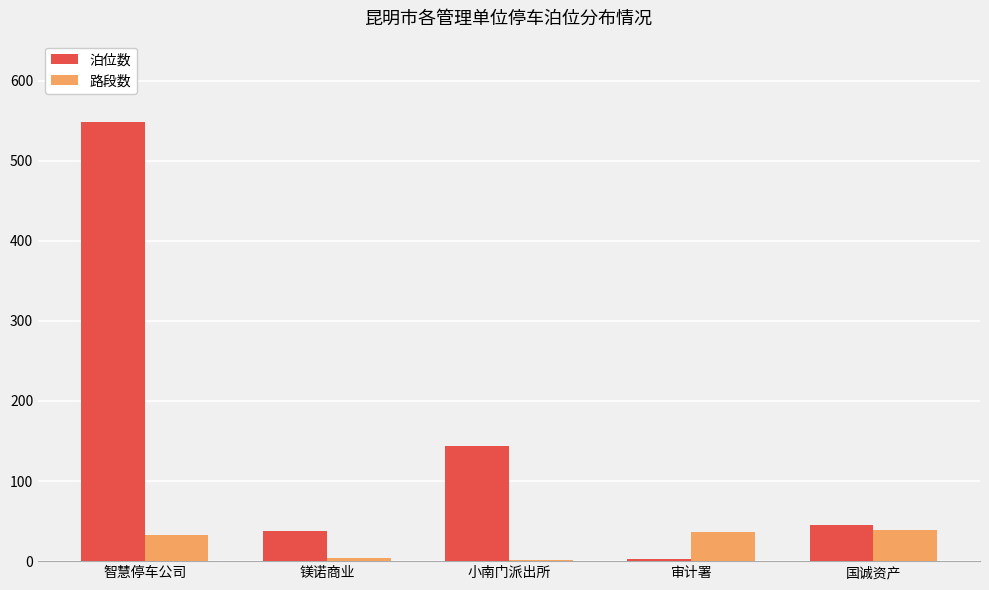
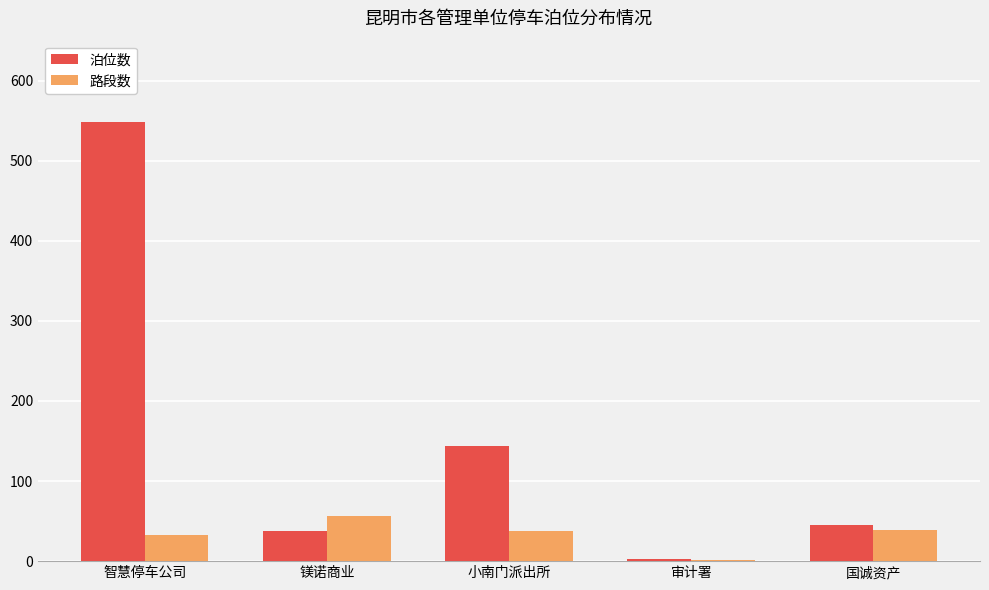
路段数, 镁诺商业: 0 -> 60
路段数, 小南门派出所: 0 -> 40
路段数, 审计署: 40 -> 0
